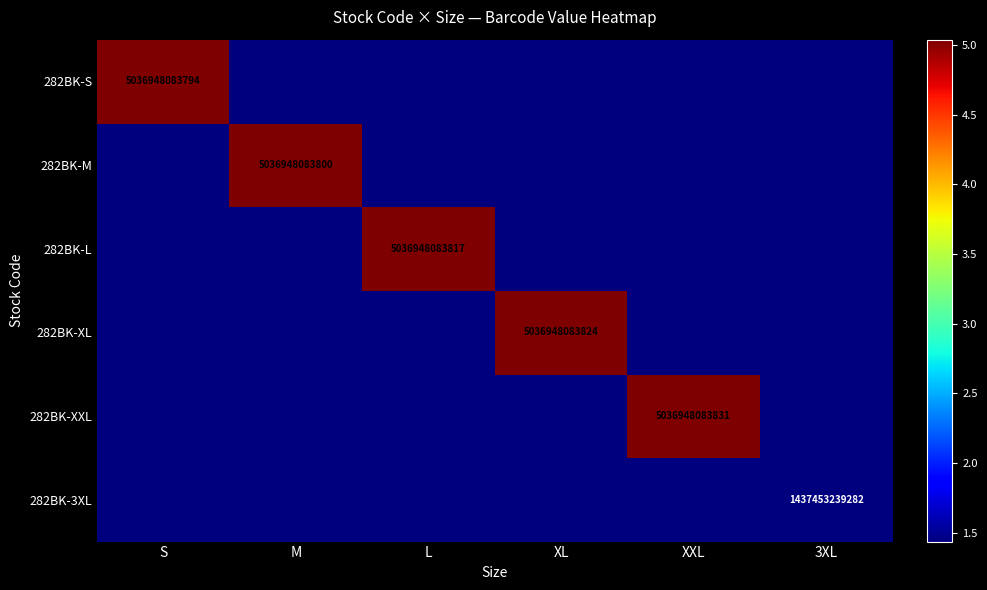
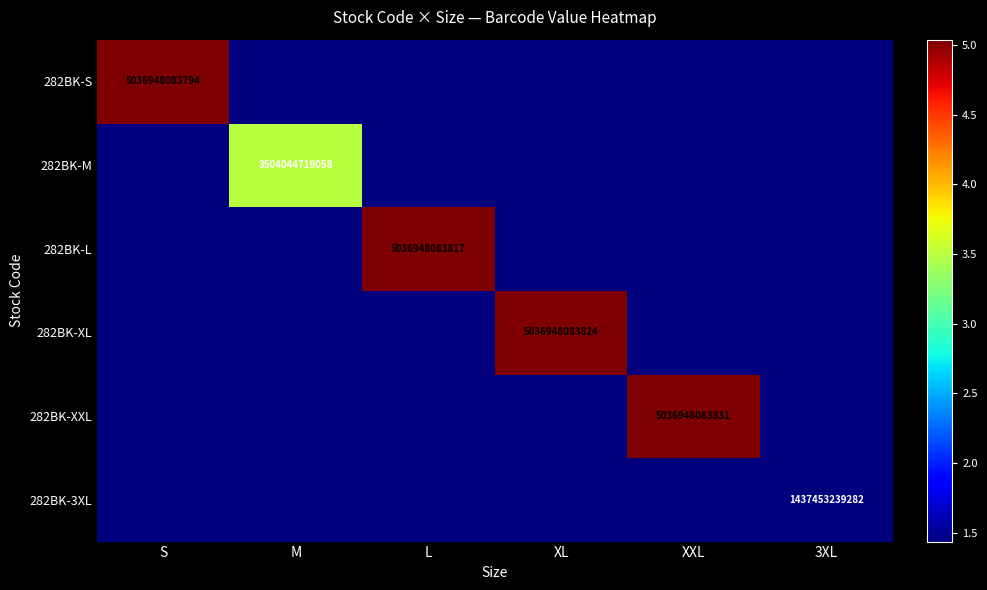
282BK-M, M: 5036948083800 -> 3504044719058
